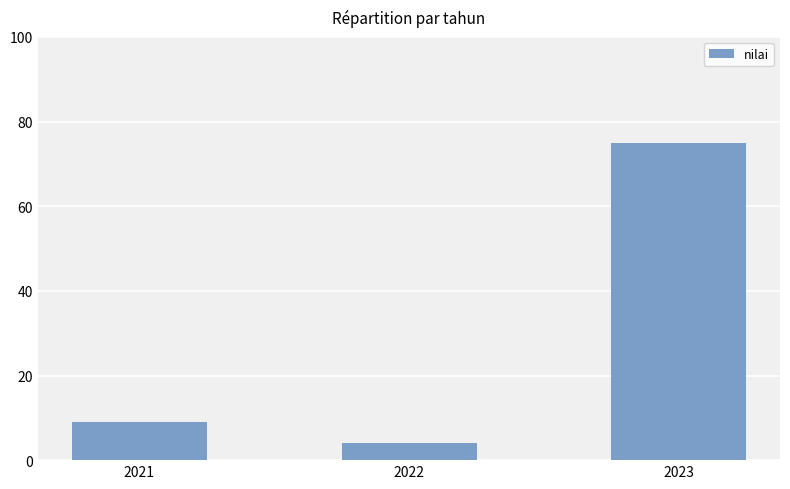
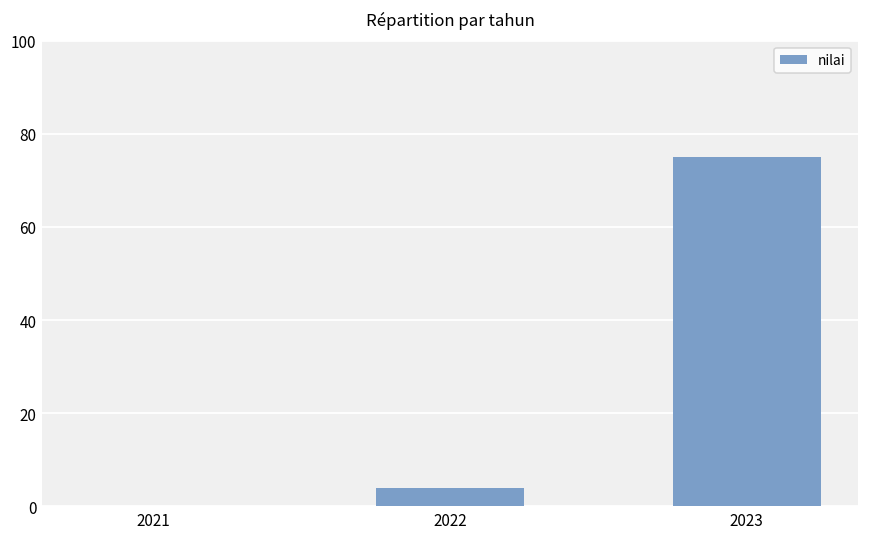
2021: 9 -> 0
